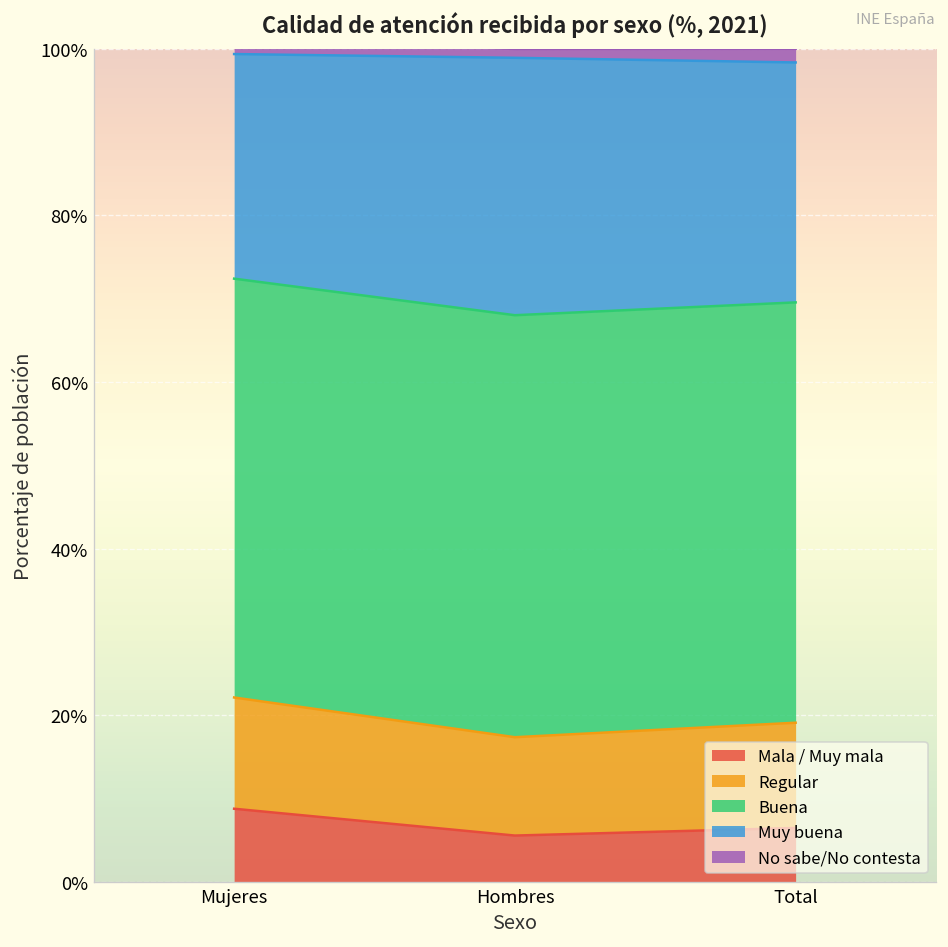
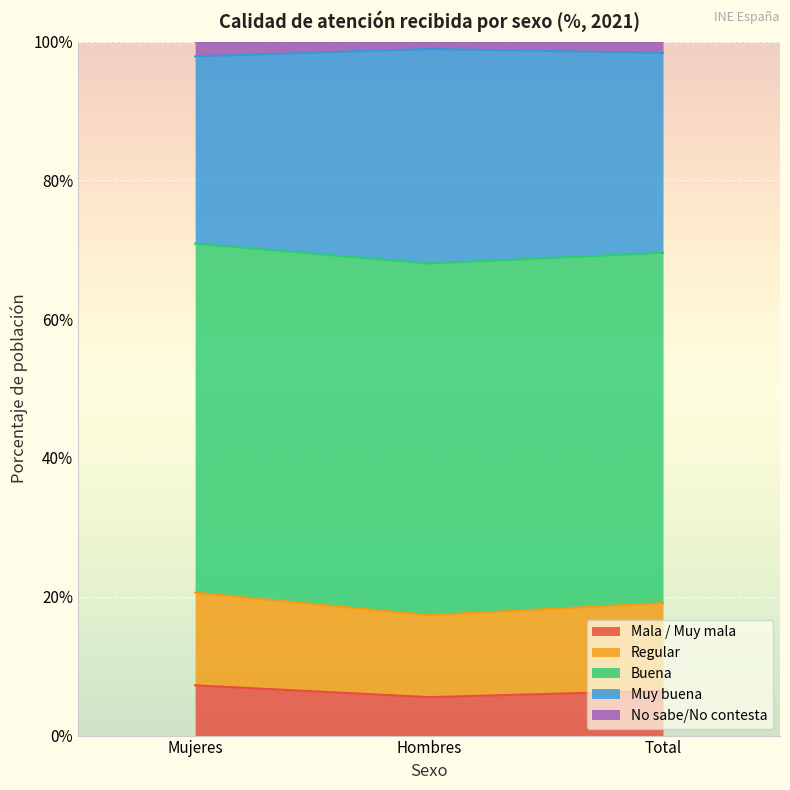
Mala / Muy mala, Mujeres: 9% -> 7%
